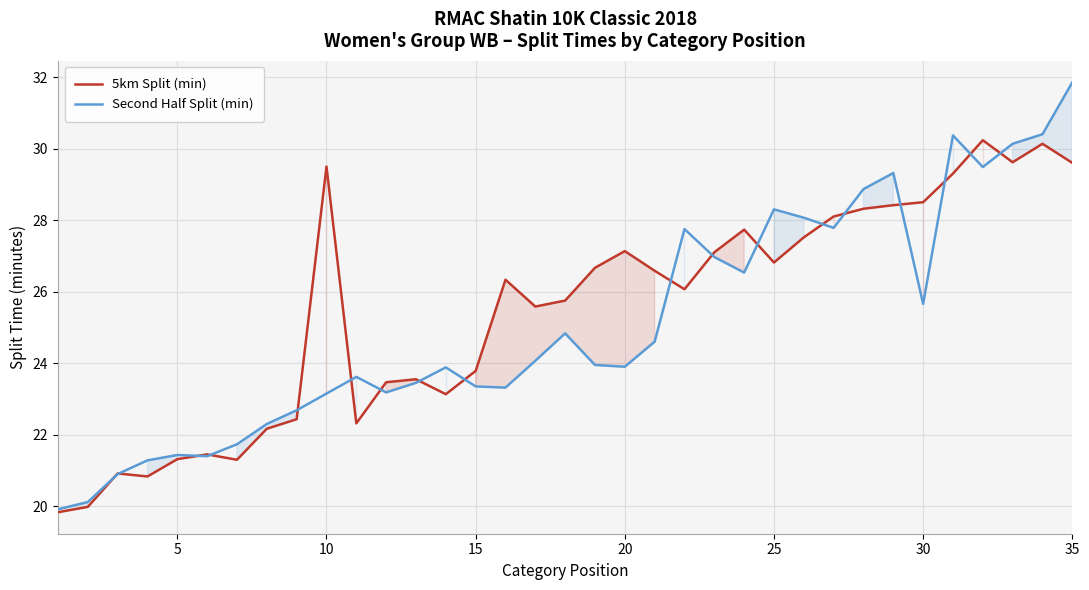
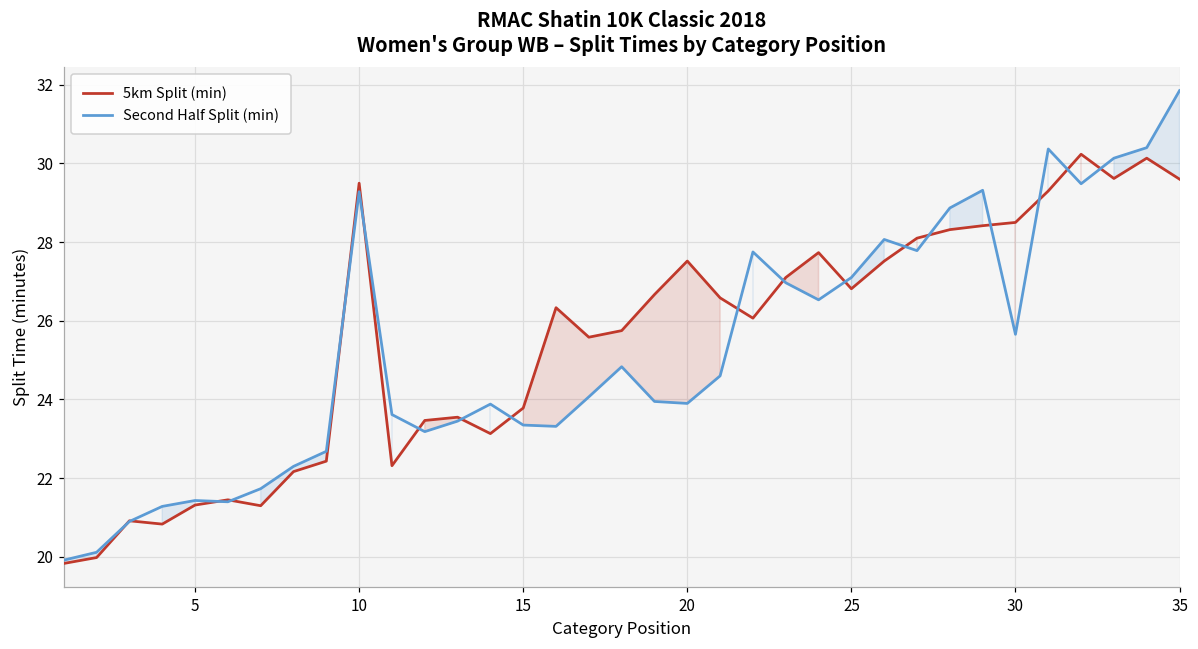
Second Half Split (min), 10: 23.2 -> 29.3
5km Split (min), 20: 27.1 -> 27.5
Second Half Split (min), 25: 28.3 -> 27.1
